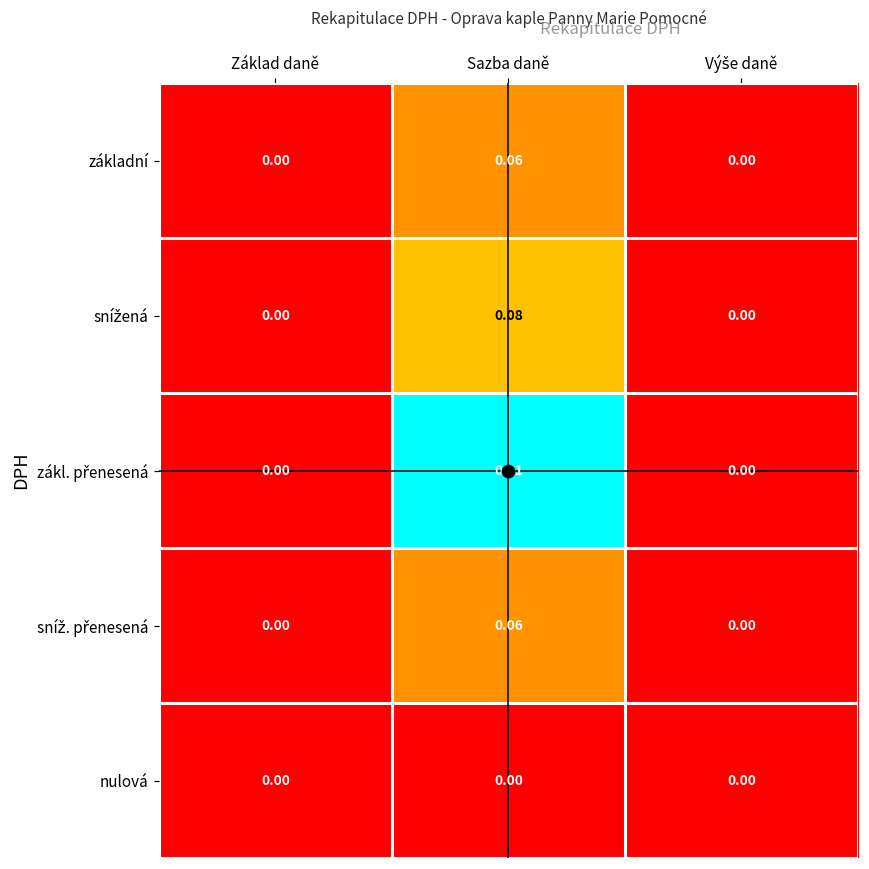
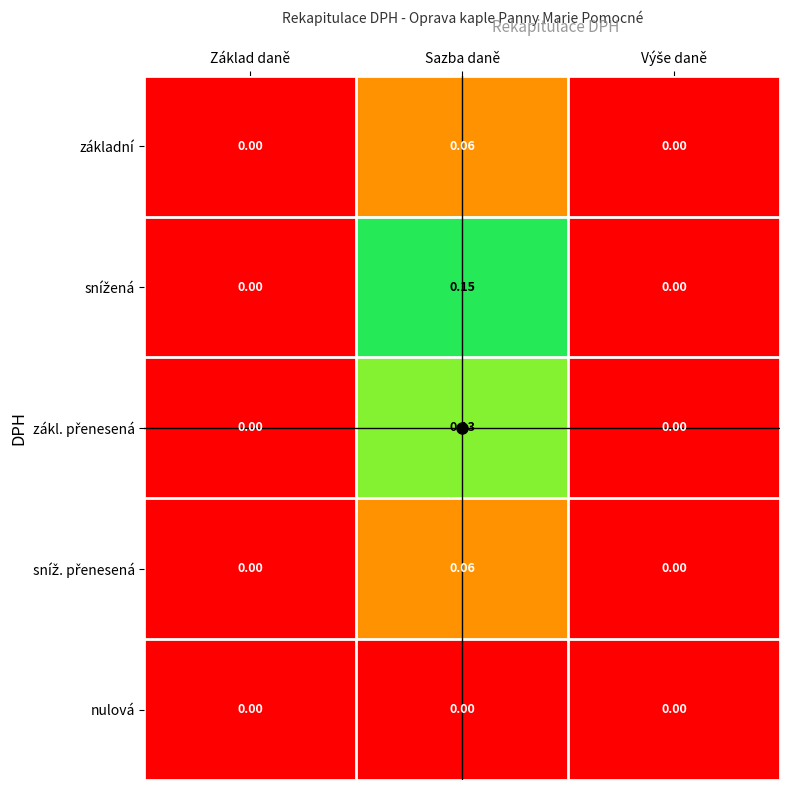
snížená, Sazba daně: 0.08 -> 0.15
zákl. přenesená, Sazba daně: 0.21 -> 0.13
